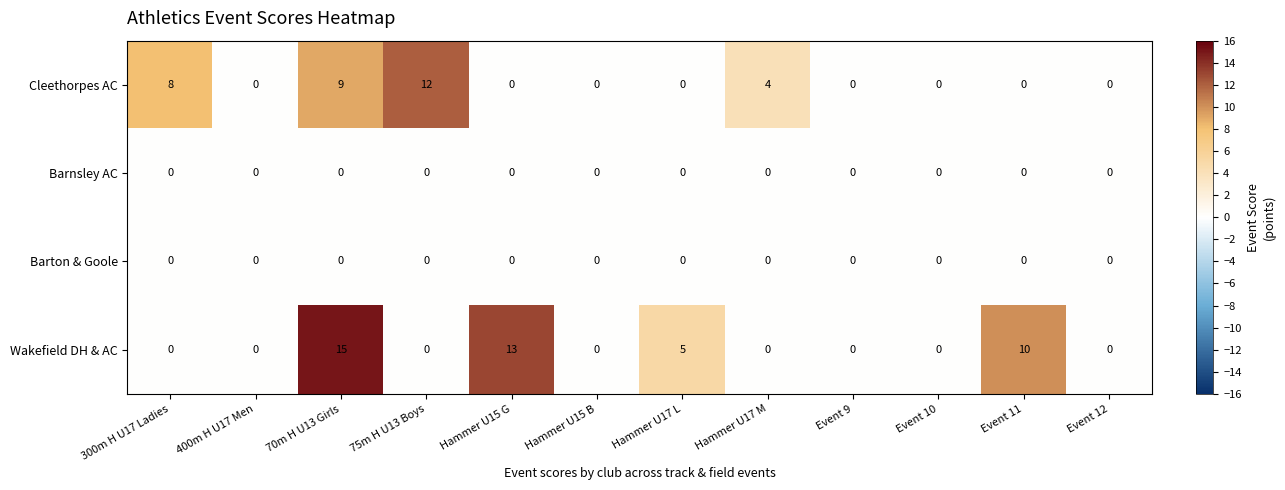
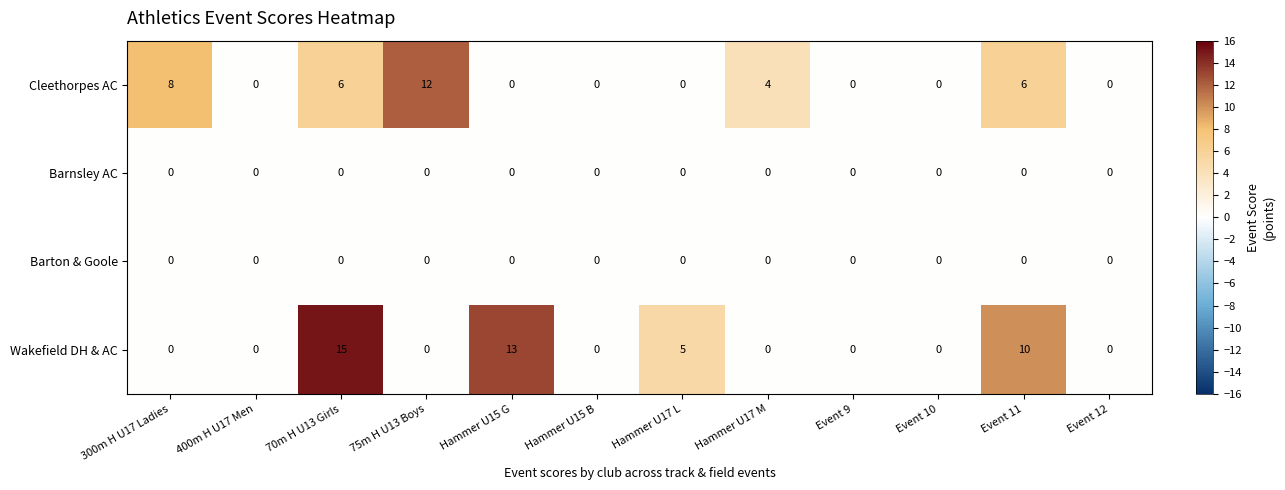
Cleethorpes AC, 70m H U13 Girls: 9 -> 6
Cleethorpes AC, Event 11: 0 -> 6
